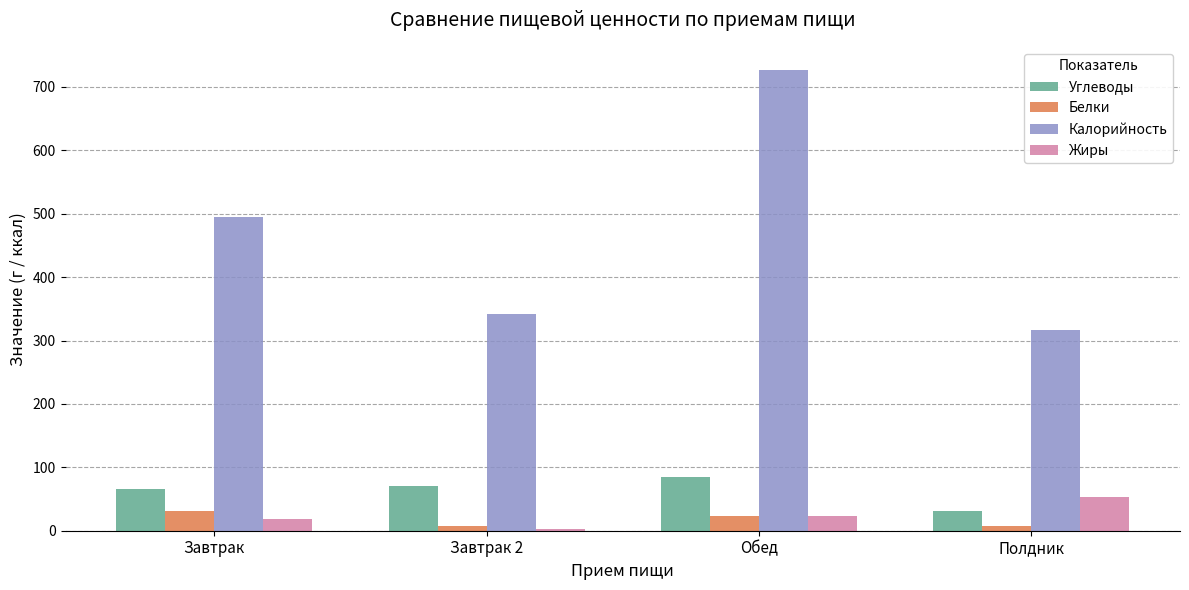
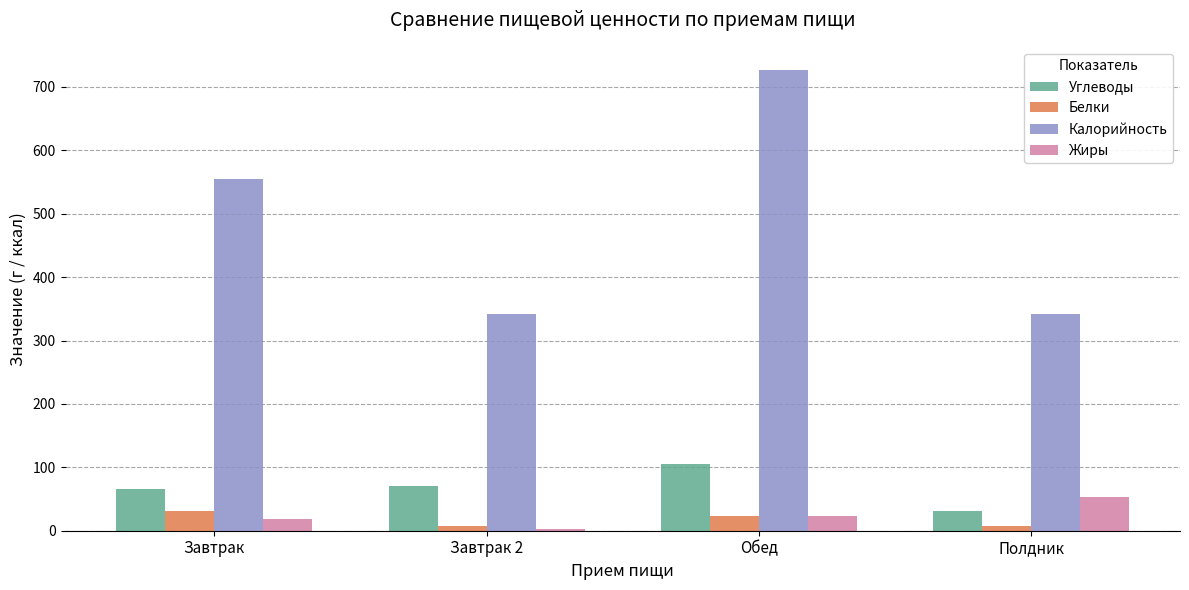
Калорийность, Завтрак: 500 -> 560
Углеводы, Обед: 90 -> 110
Калорийность, Полдник: 320 -> 340
